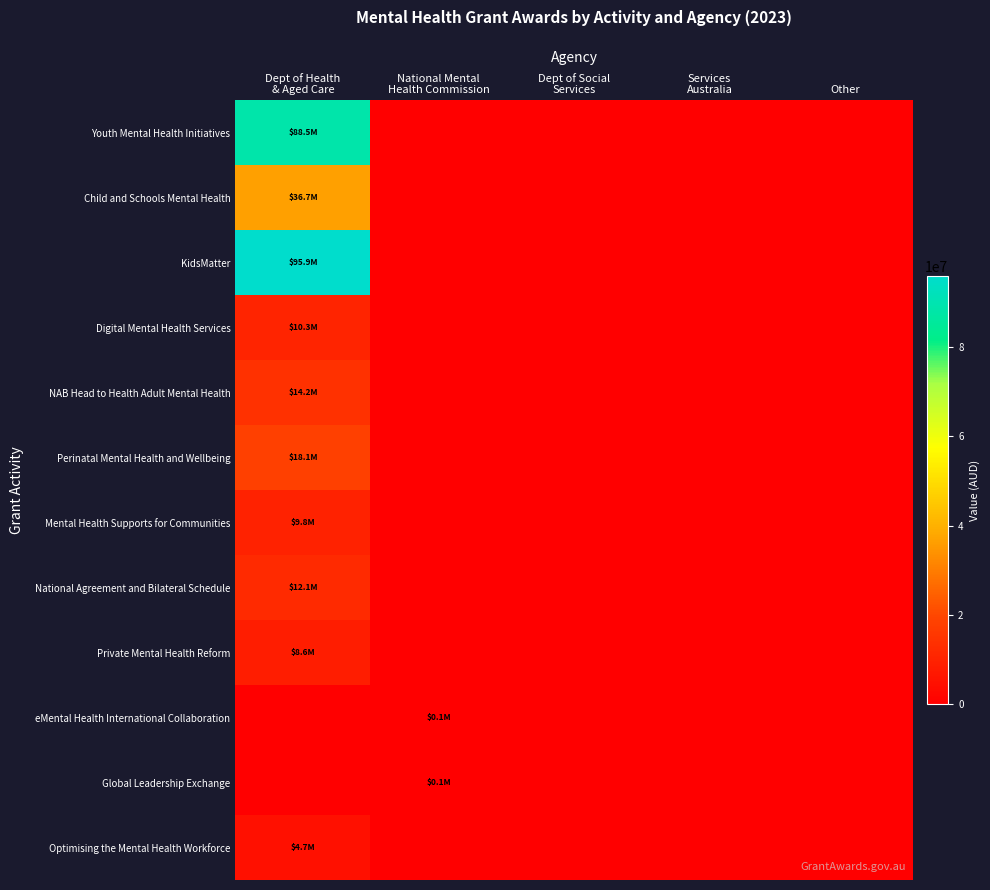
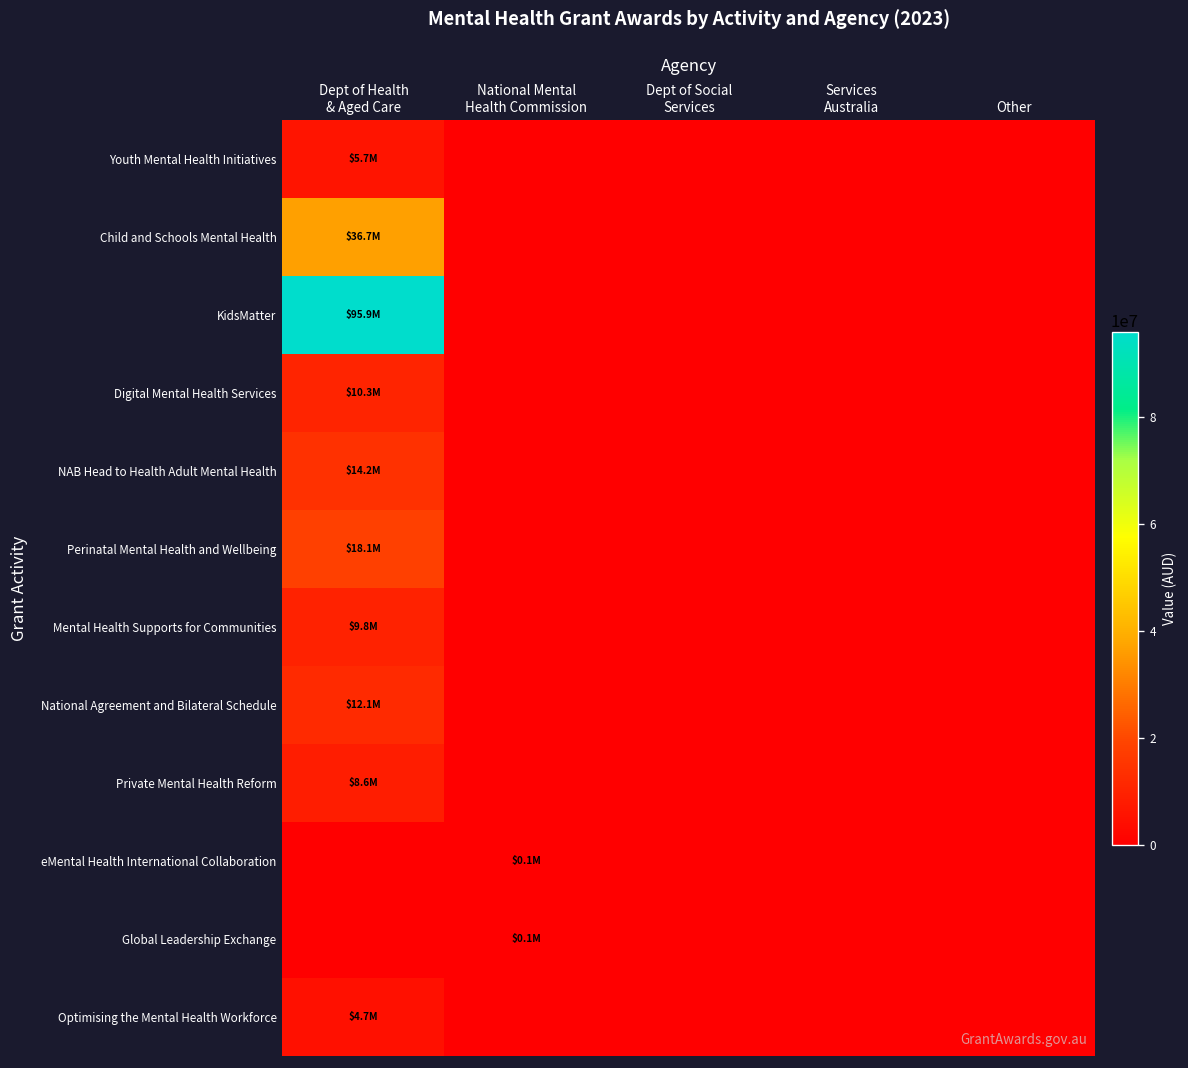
Youth Mental Health Initiatives, Dept of Health & Aged Care: $88.5M -> $5.7M
